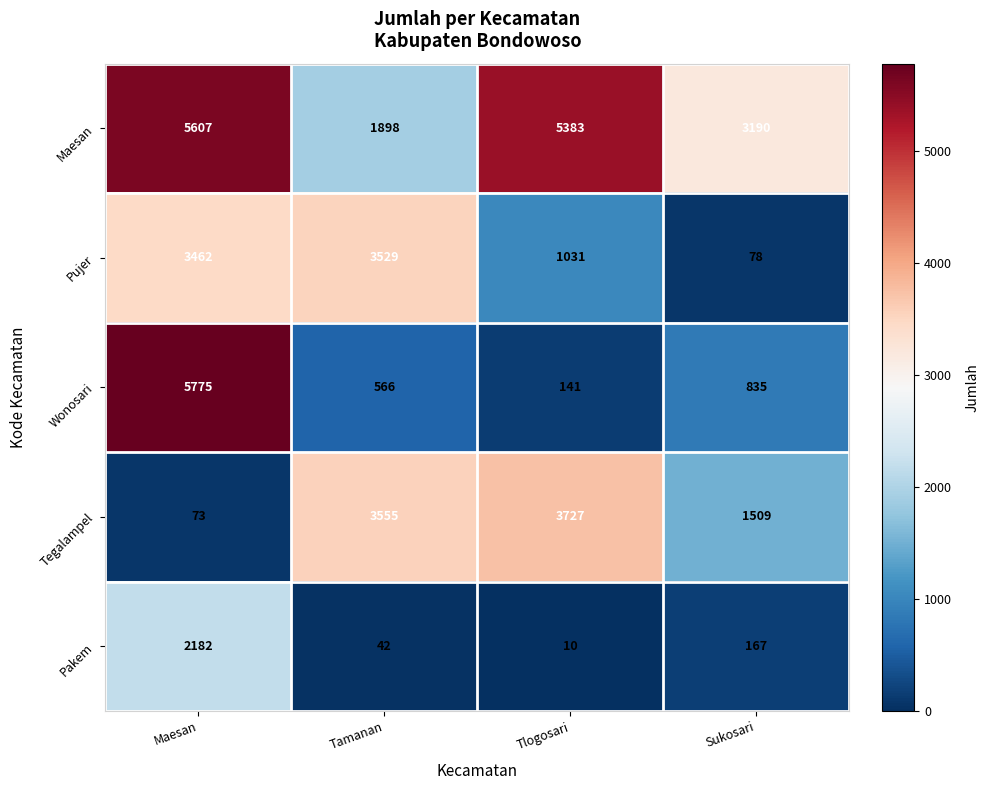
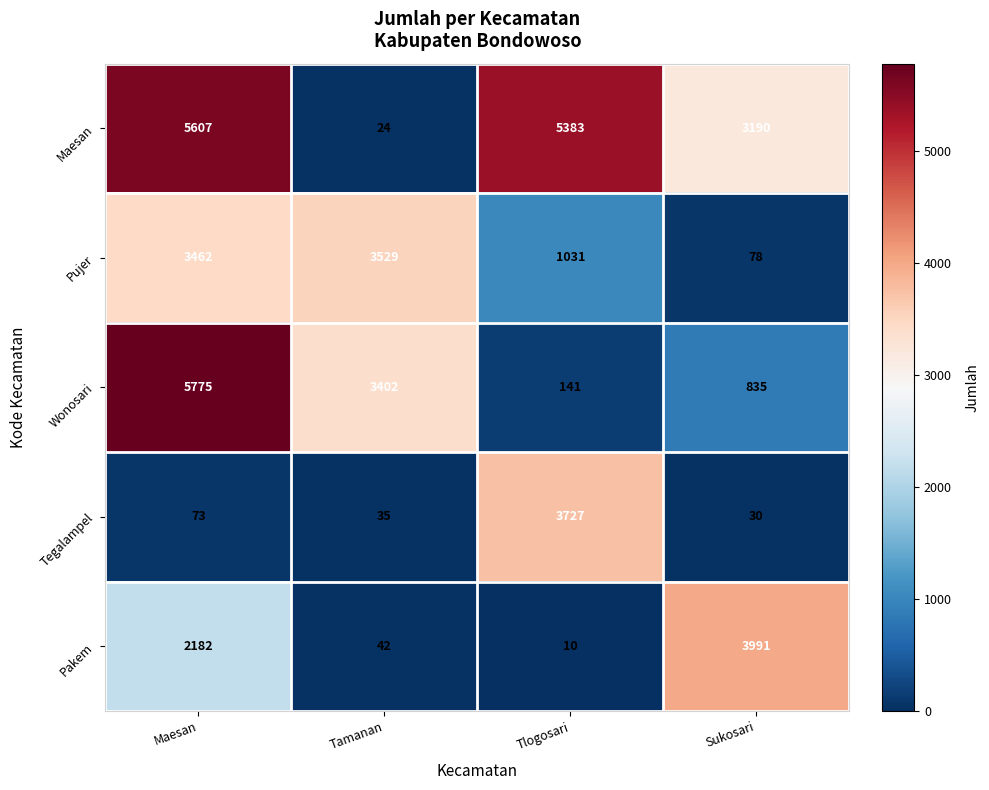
Maesan, Tamanan: 1898 -> 24
Wonosari, Tamanan: 566 -> 3402
Tegalampel, Tamanan: 3555 -> 35
Tegalampel, Sukosari: 1509 -> 30
Pakem, Sukosari: 167 -> 3991
